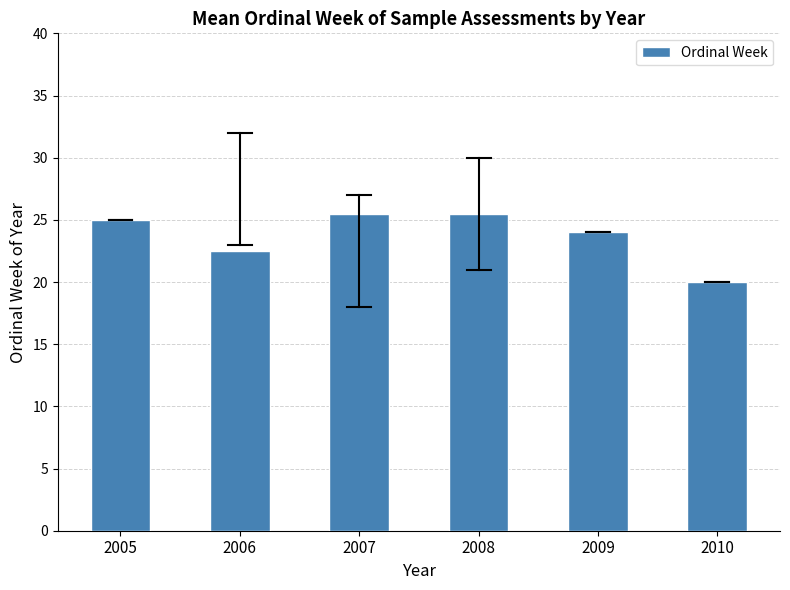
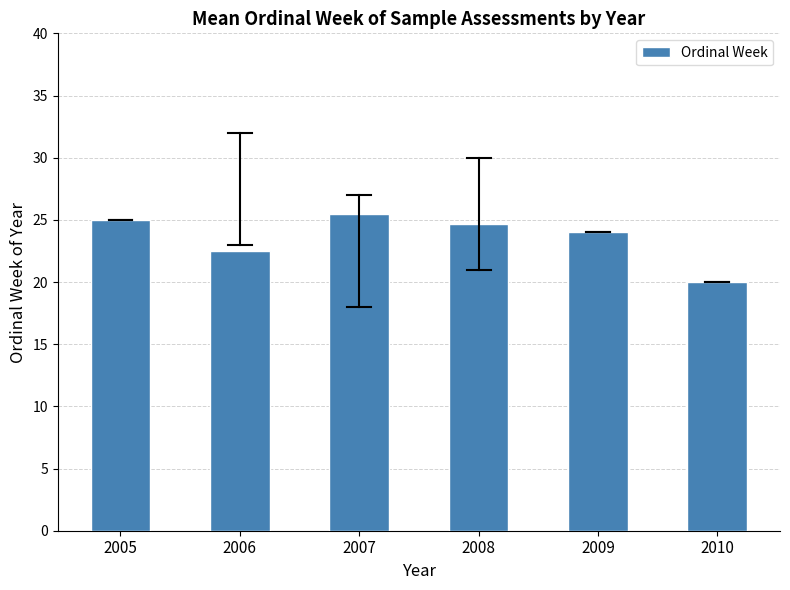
Ordinal Week, 2008: 25.5 -> 24.7
